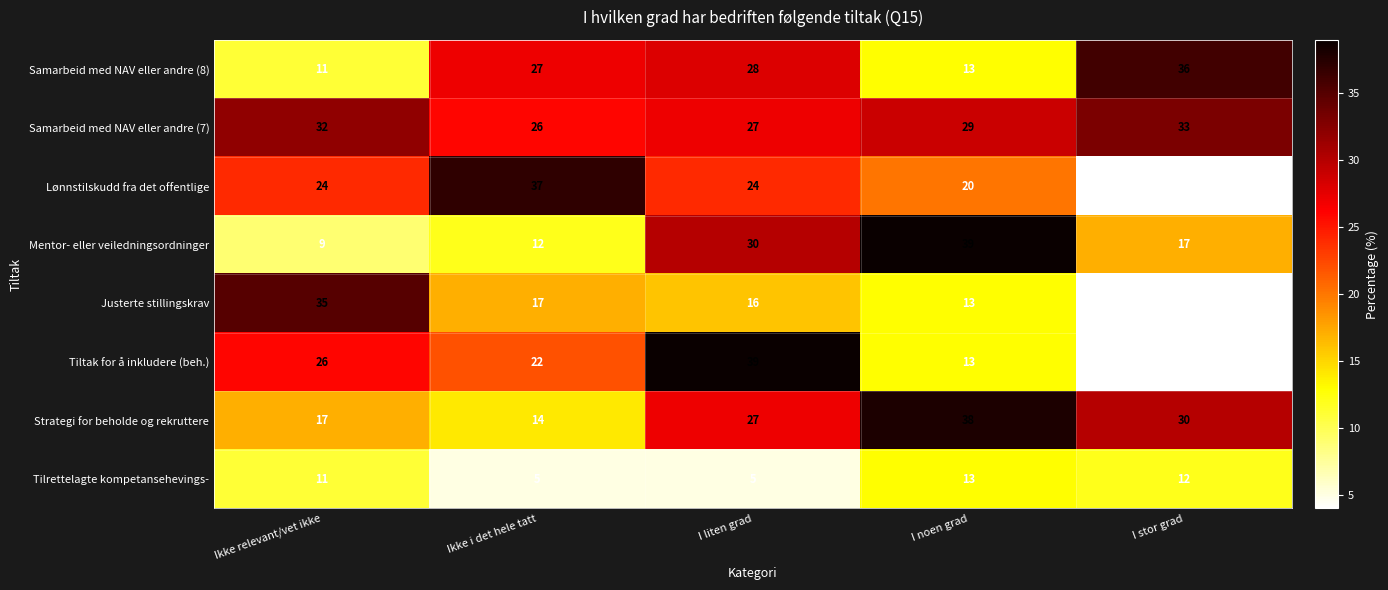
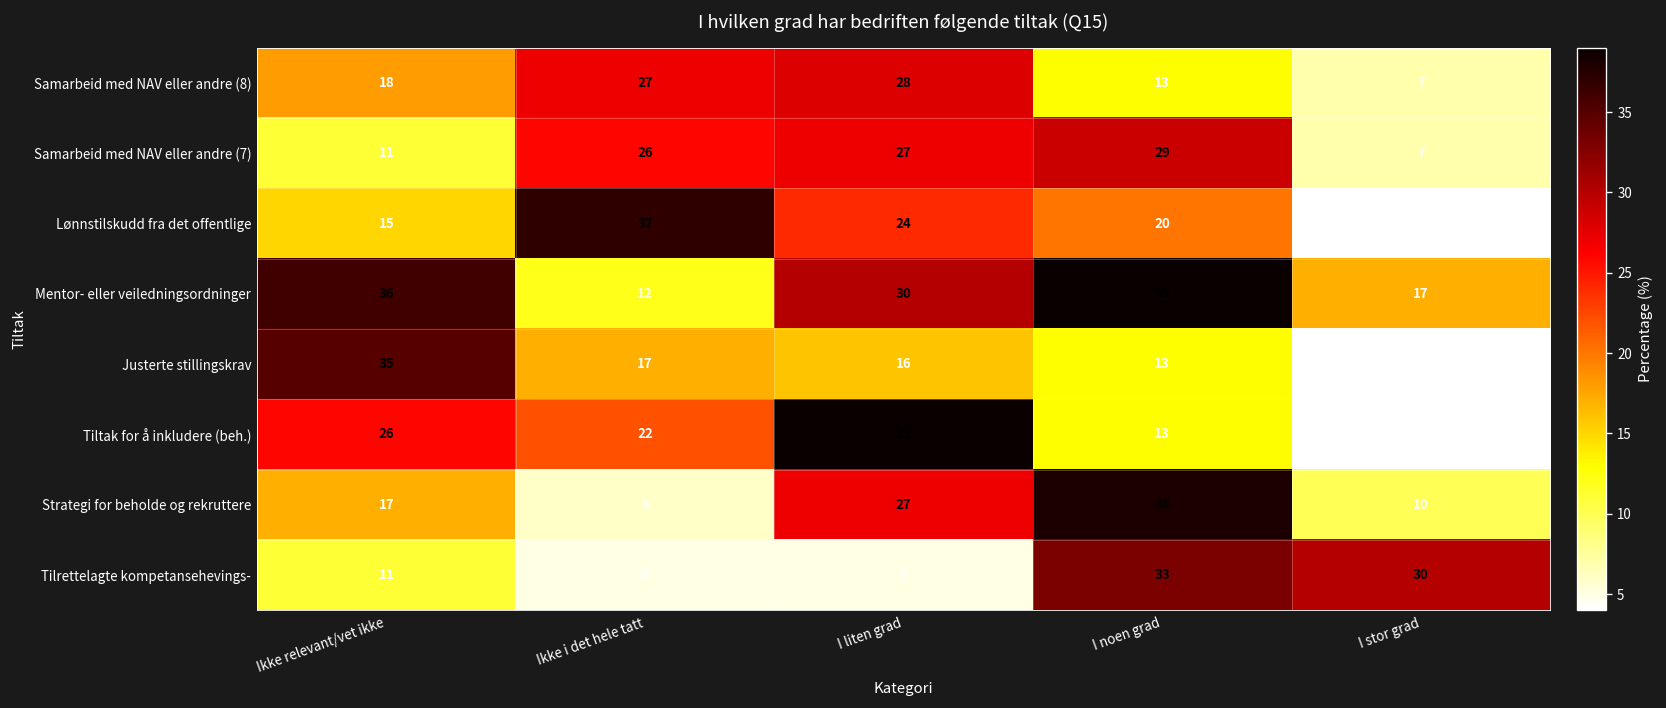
Samarbeid med NAV eller andre (8), Ikke relevant/vet ikke: 11 -> 18
Samarbeid med NAV eller andre (8), I stor grad: 36 -> 7
Samarbeid med NAV eller andre (7), Ikke relevant/vet ikke: 32 -> 11
Samarbeid med NAV eller andre (7), I stor grad: 33 -> 7
Lønnstilskudd fra det offentlige, Ikke relevant/vet ikke: 24 -> 15
Mentor- eller veiledningsordninger, Ikke relevant/vet ikke: 9 -> 36
Strategi for beholde og rekruttere, Ikke i det hele tatt: 14 -> 6
Strategi for beholde og rekruttere, I stor grad: 30 -> 10
Tilrettelagte kompetansehevings-, I noen grad: 13 -> 33
Tilrettelagte kompetansehevings-, I stor grad: 12 -> 30
